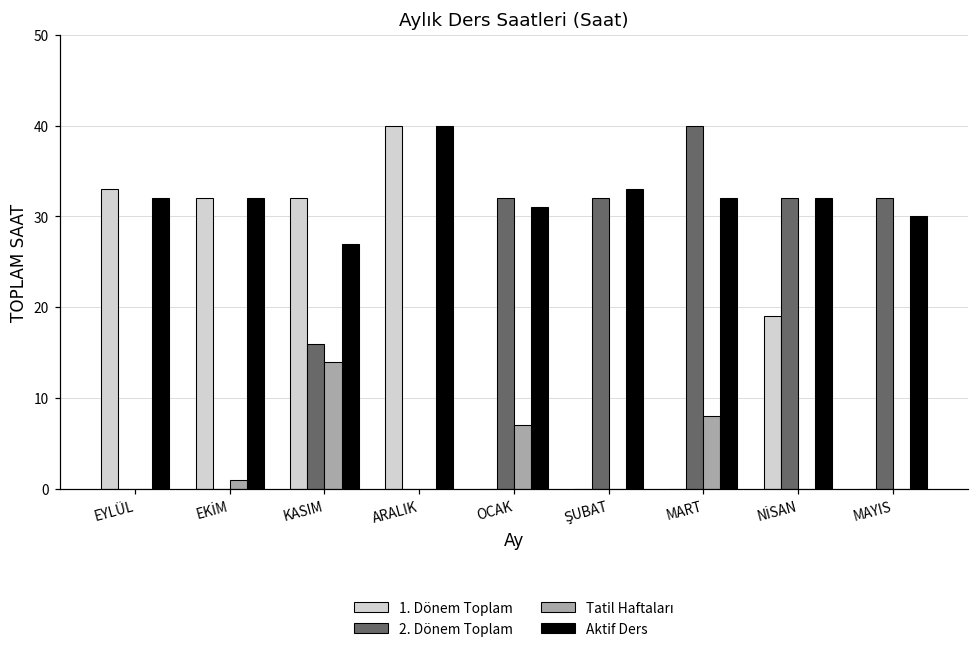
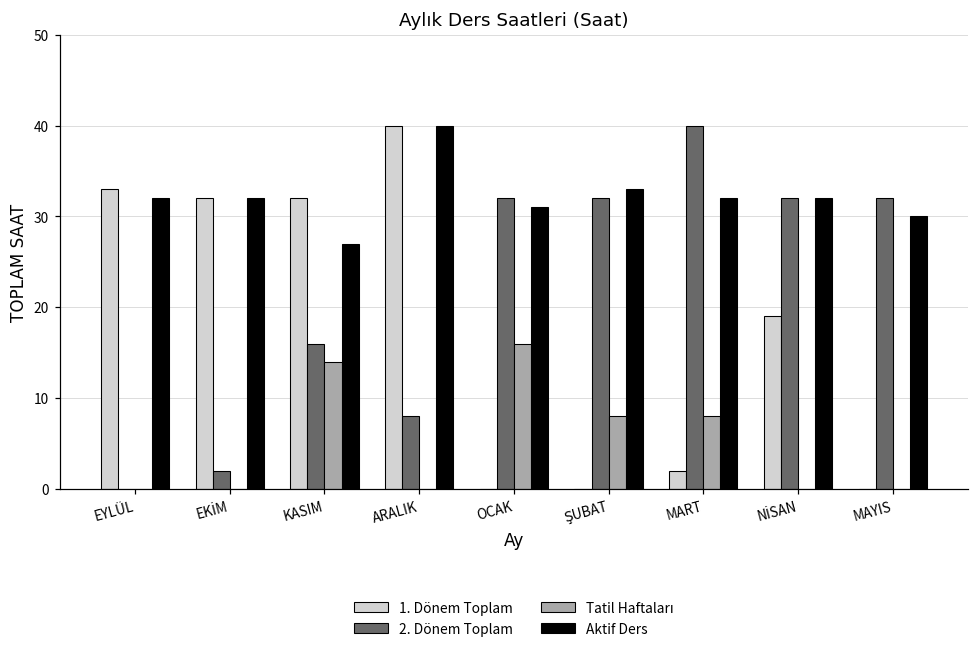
2. Dönem Toplam, EKİM: 0 -> 2
Tatil Haftaları, EKİM: 1 -> 0
2. Dönem Toplam, ARALIK: 0 -> 8
Tatil Haftaları, OCAK: 7 -> 16
Tatil Haftaları, ŞUBAT: 0 -> 8
1. Dönem Toplam, MART: 0 -> 2
